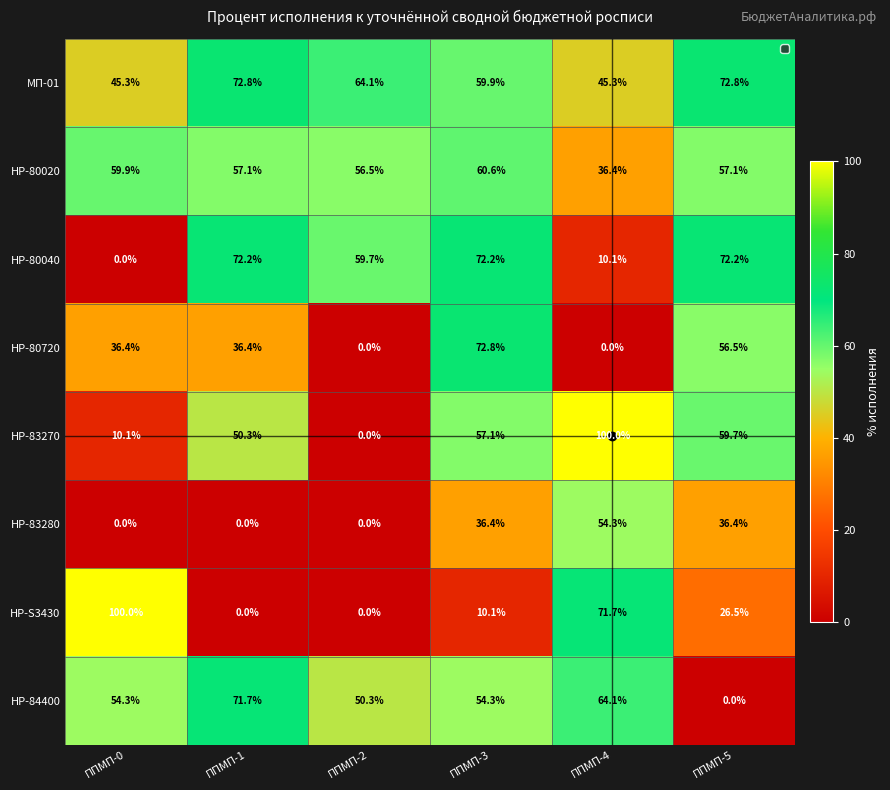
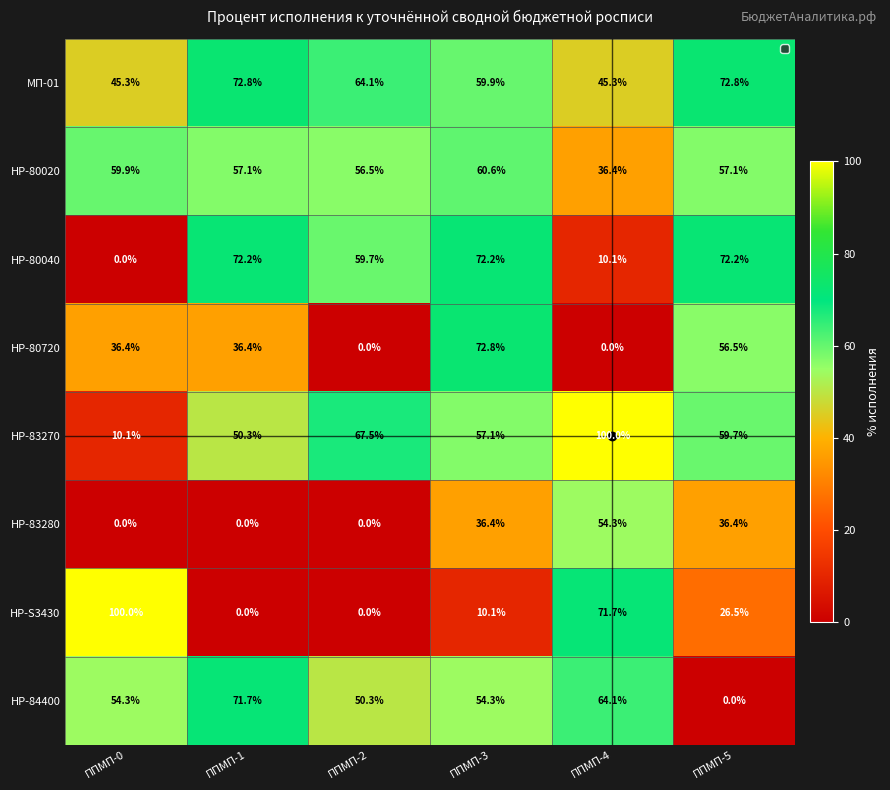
НР-83270, ППМП-2: 0.0% -> 67.5%
